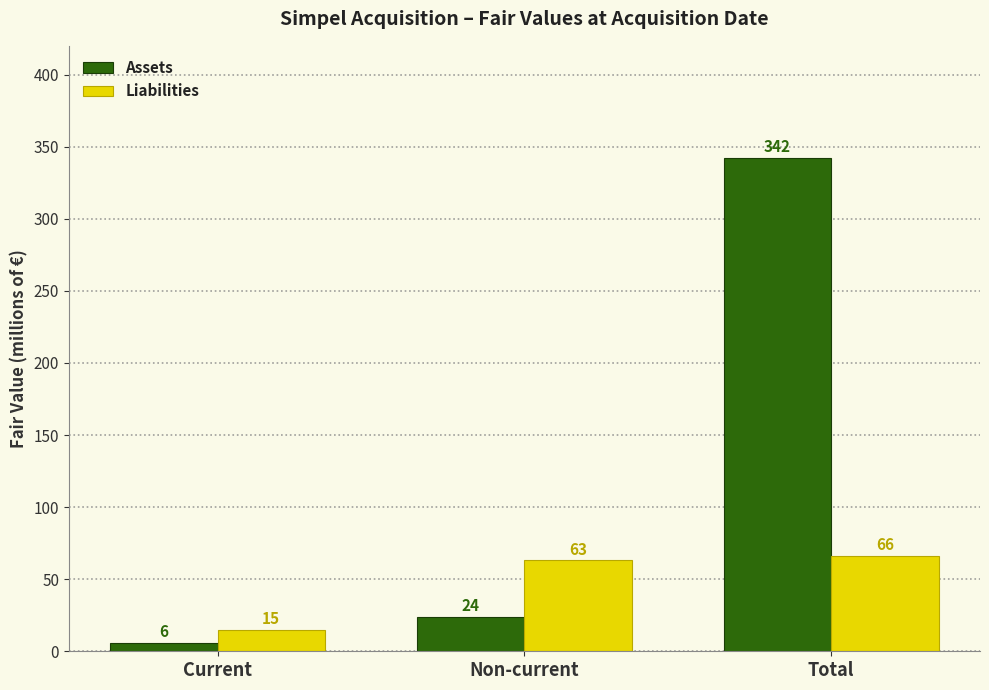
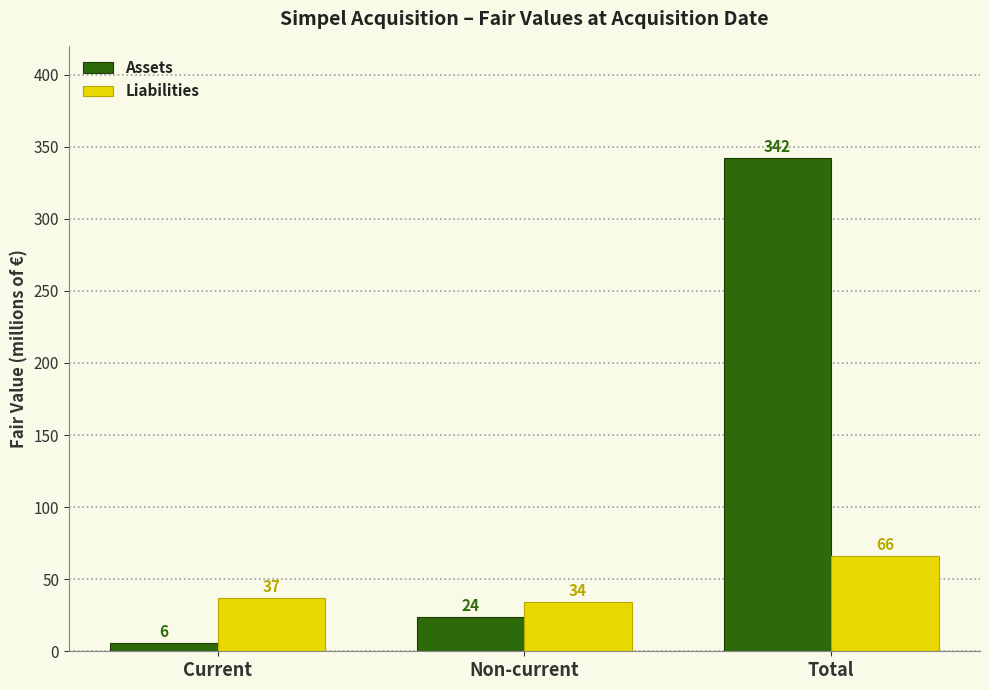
Liabilities, Current: 15 -> 37
Liabilities, Non-current: 63 -> 34
